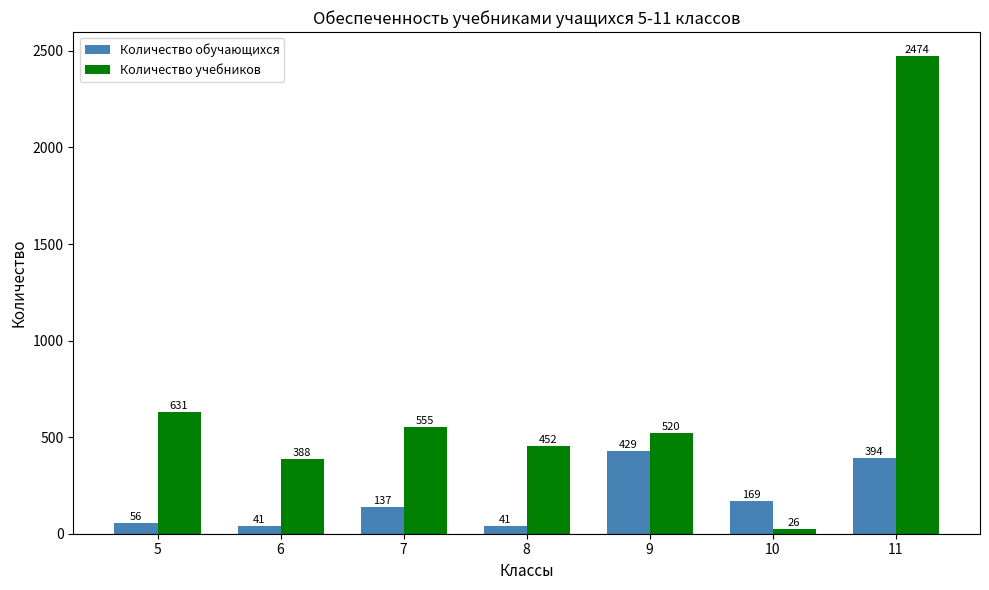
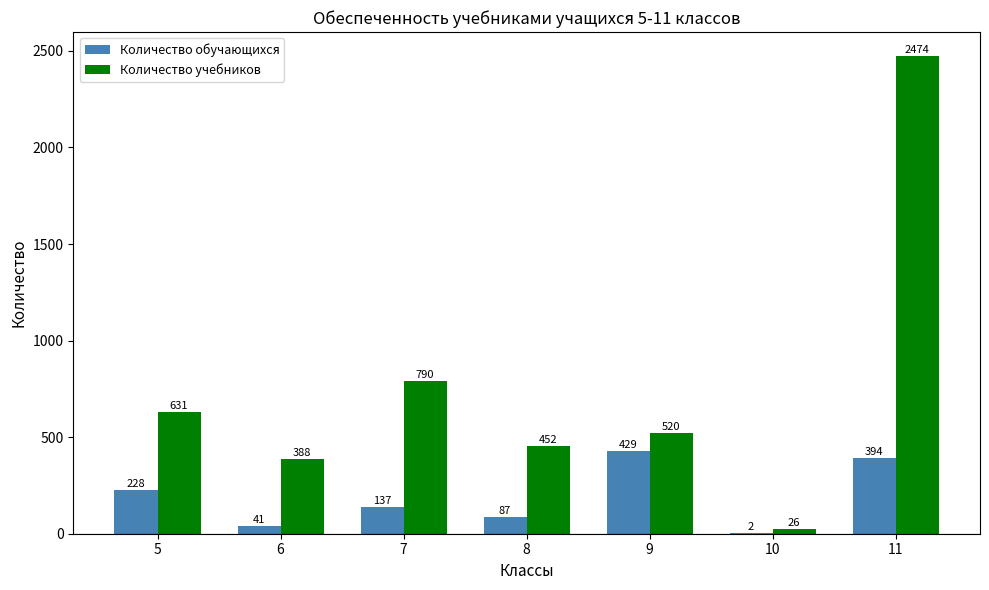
Количество обучающихся, 5: 56 -> 228
Количество учебников, 7: 555 -> 790
Количество обучающихся, 8: 41 -> 87
Количество обучающихся, 10: 169 -> 2
